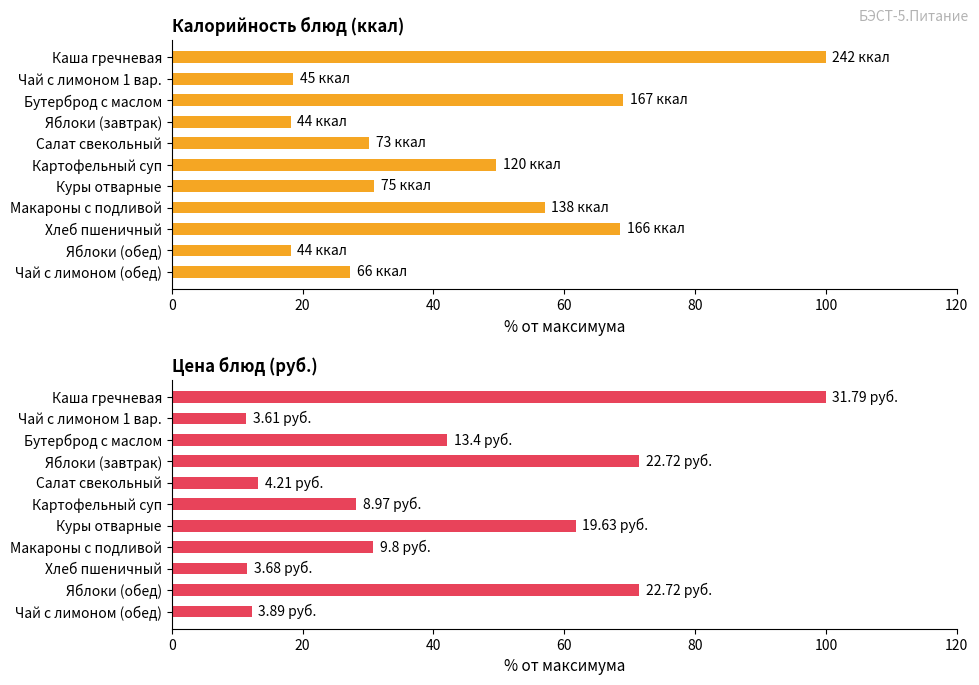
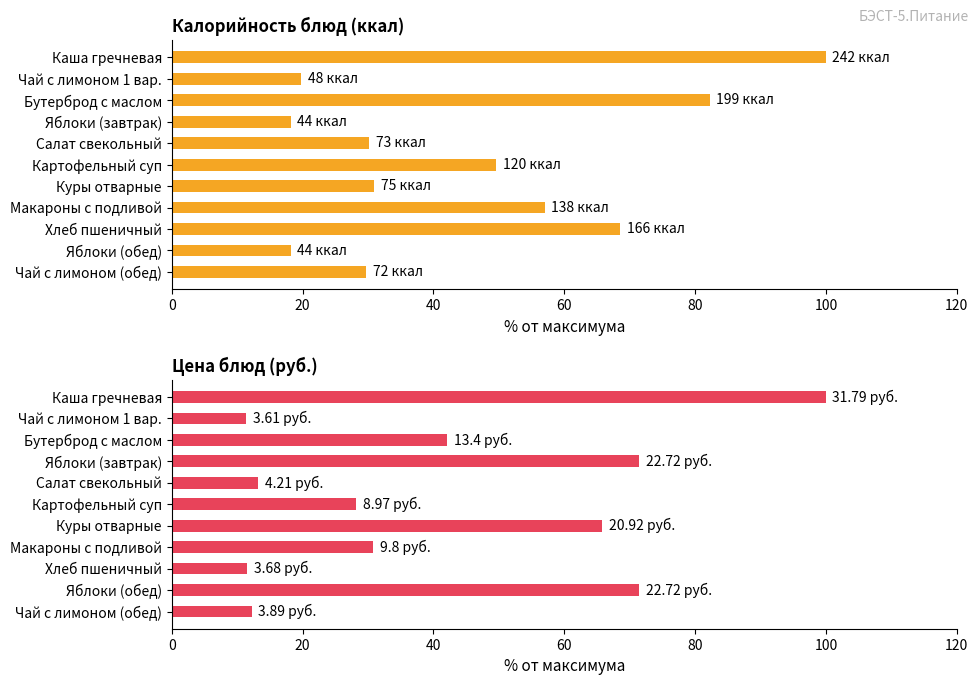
Калорийность блюд (ккал), Чай с лимоном 1 вар.: 45 -> 48
Калорийность блюд (ккал), Бутерброд с маслом: 167 -> 199
Калорийность блюд (ккал), Чай с лимоном (обед): 66 -> 72
Цена блюд (руб.), Куры отварные: 19.63 -> 20.92
